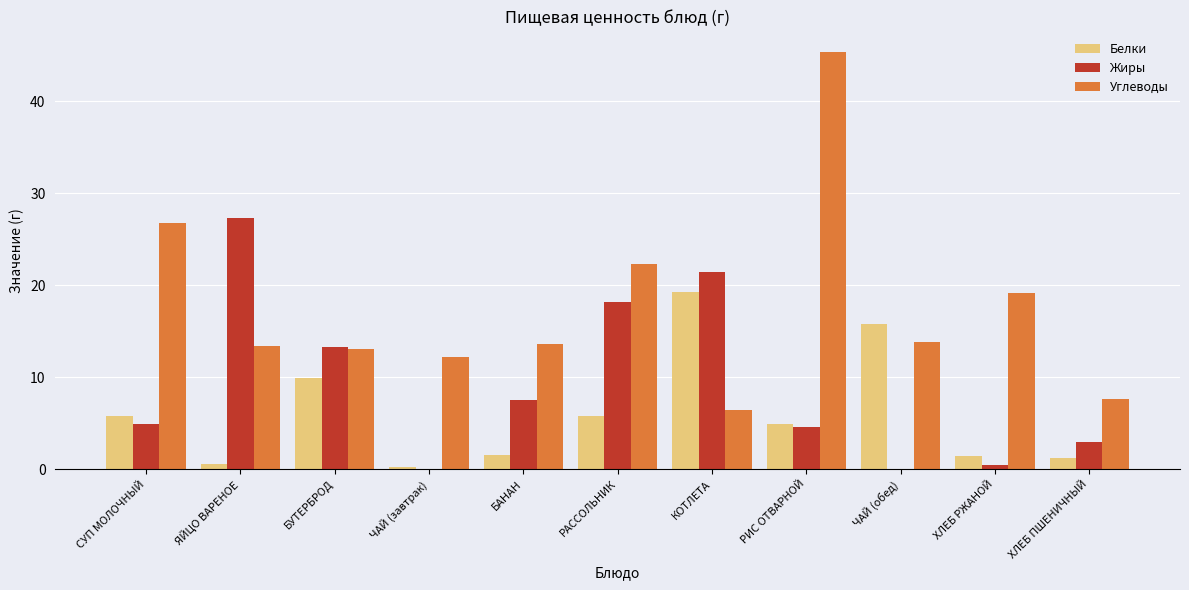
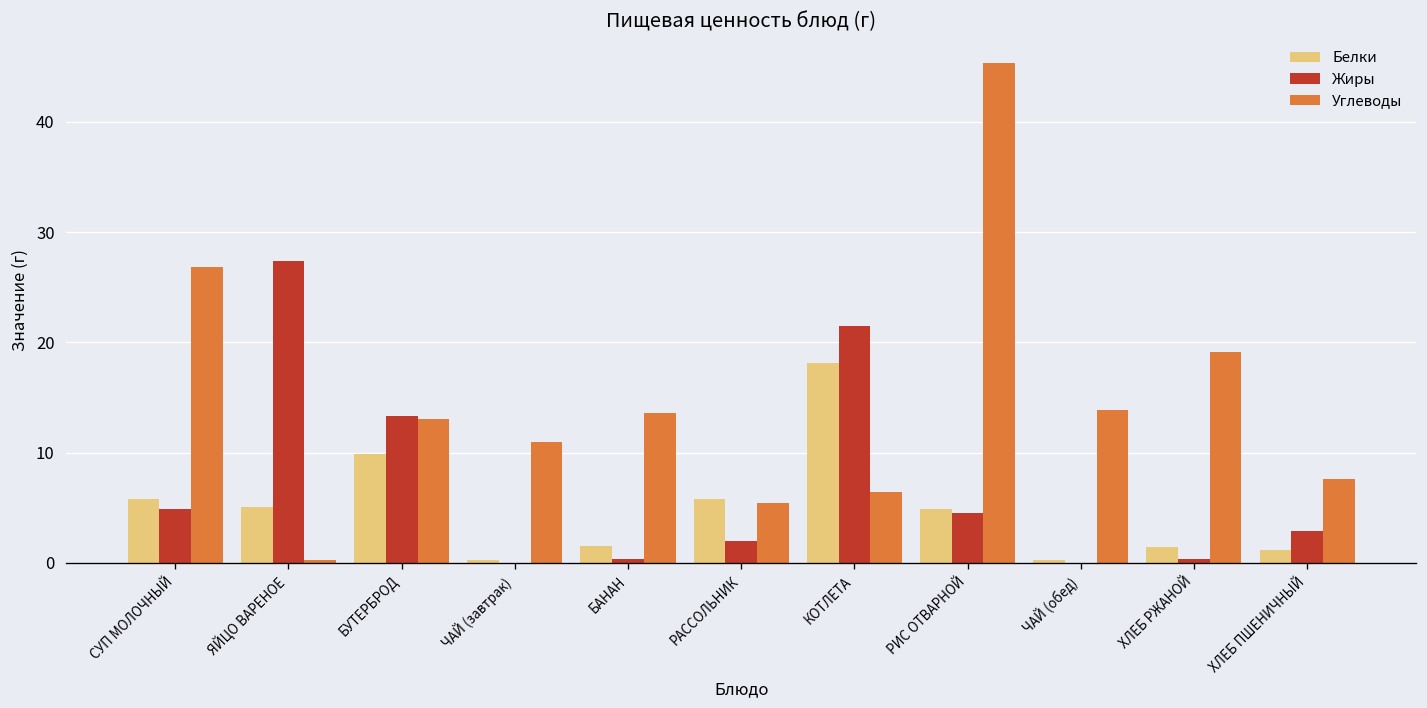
Белки, ЯЙЦО ВАРЕНОЕ: 1 -> 5
Углеводы, ЯЙЦО ВАРЕНОЕ: 13 -> 0
Углеводы, ЧАЙ (завтрак): 12 -> 11
Жиры, БАНАН: 8 -> 0
Жиры, РАССОЛЬНИК: 18 -> 2
Углеводы, РАССОЛЬНИК: 22 -> 5
Белки, КОТЛЕТА: 19 -> 18
Белки, ЧАЙ (обед): 16 -> 0
